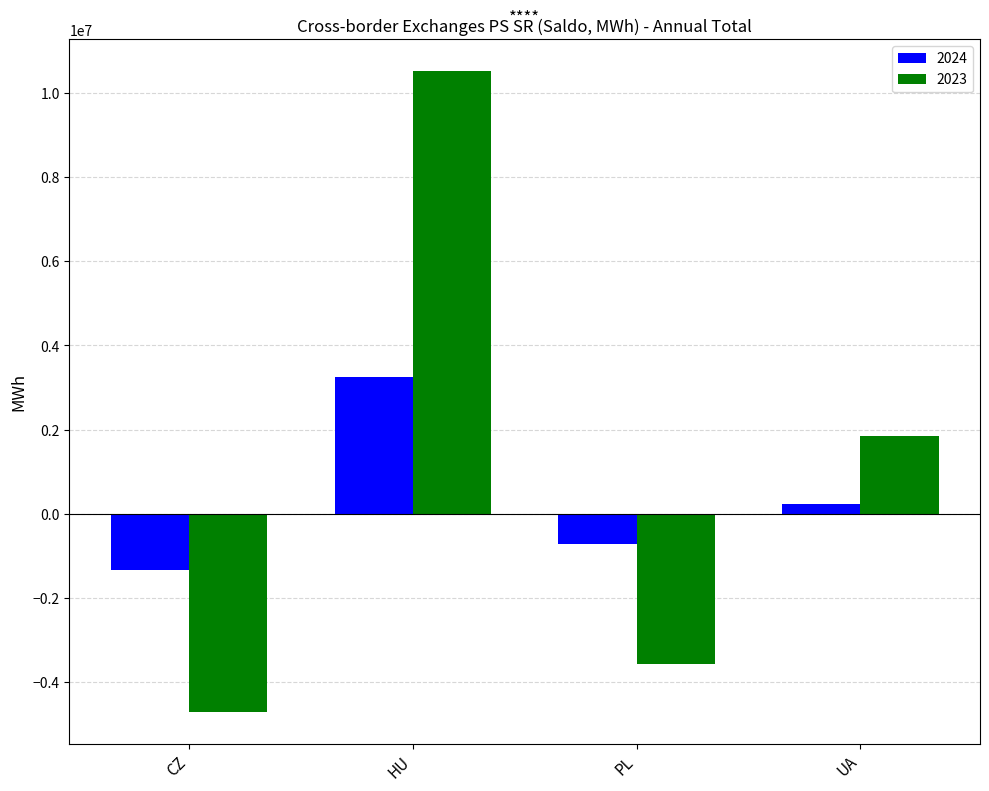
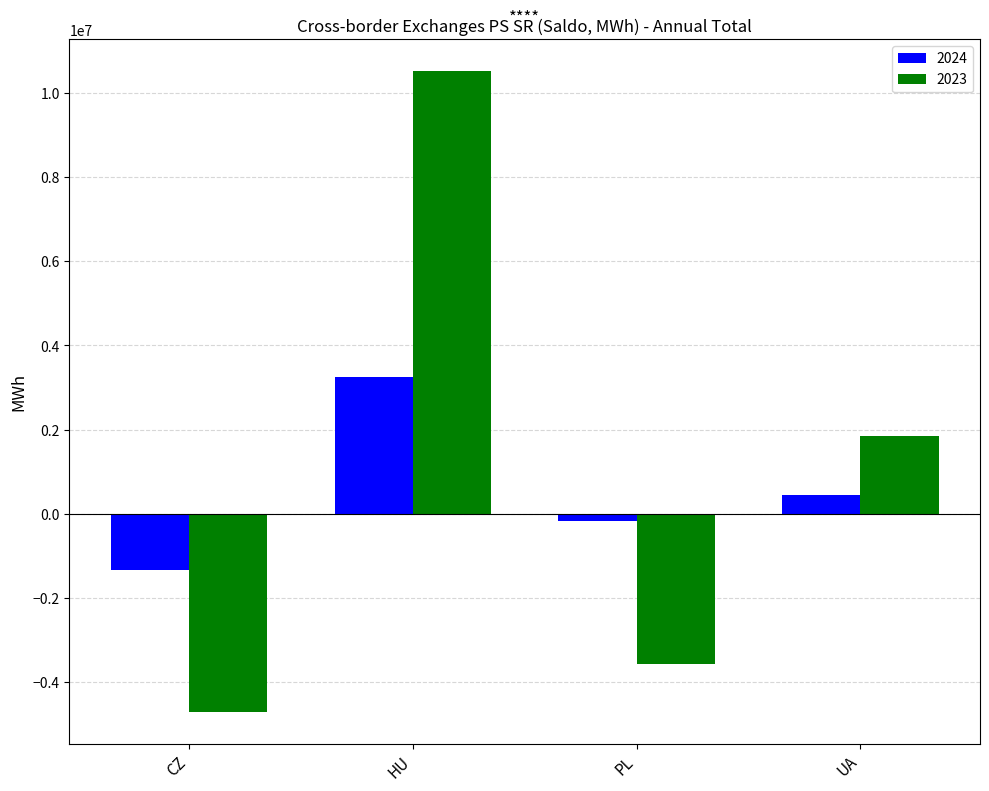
2024, PL: -700000 -> -200000
2024, UA: 200000 -> 500000
